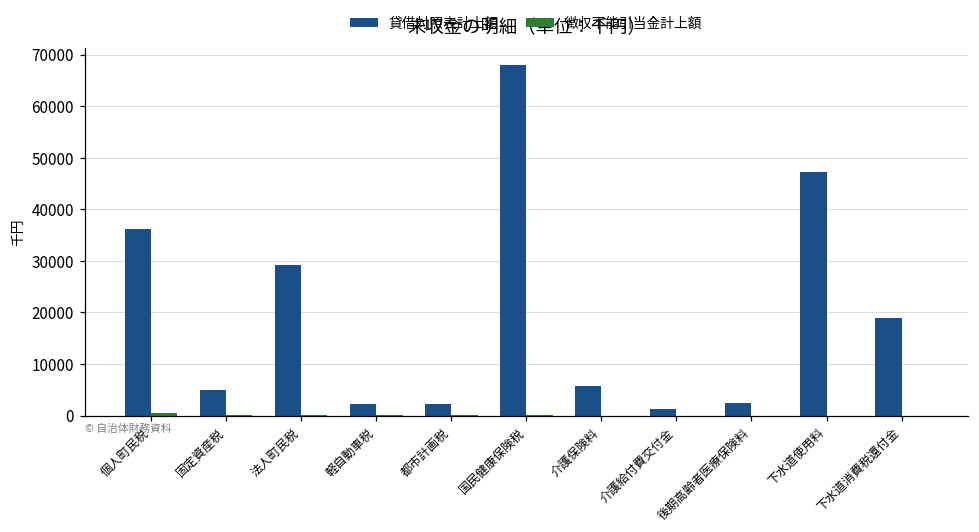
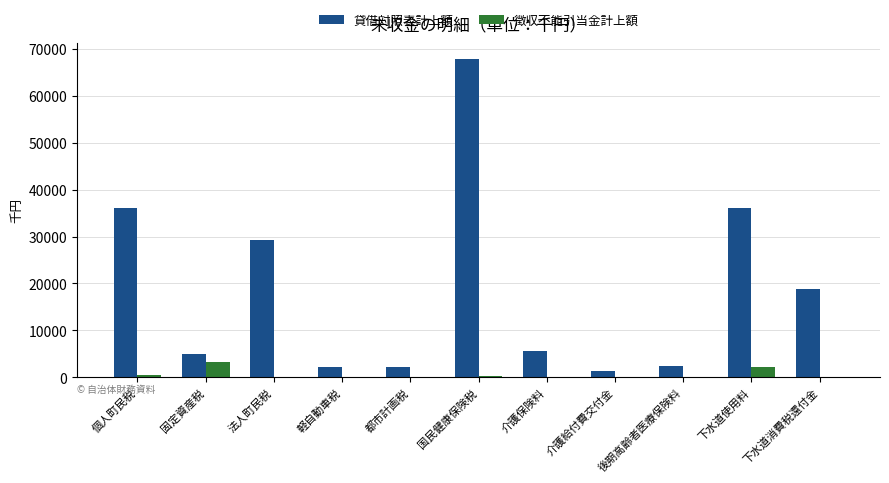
徴収不能引当金計上額, 固定資産税: 0 -> 3000
貸借対照表計上額, 下水道使用料: 47000 -> 36000
徴収不能引当金計上額, 下水道使用料: 0 -> 2000
